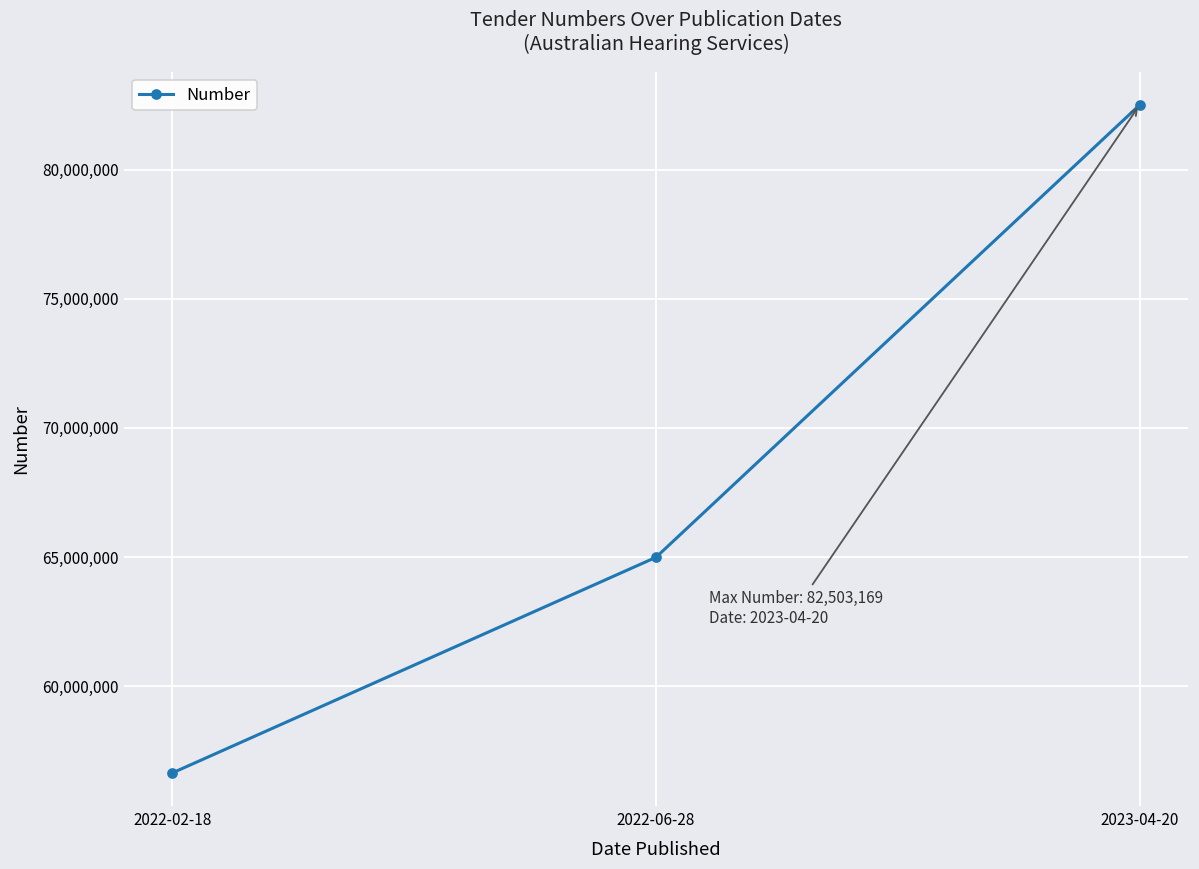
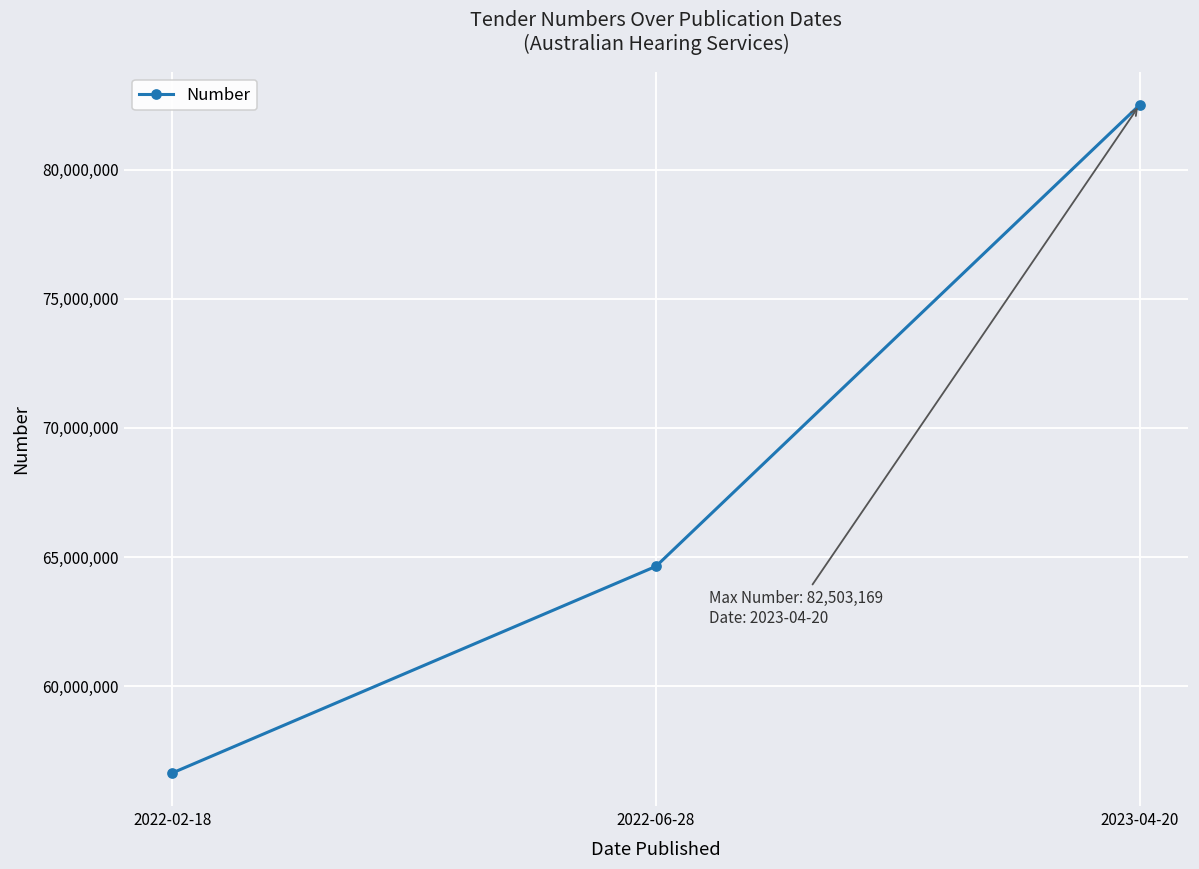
2022-06-28: 65,000,000 -> 64,600,000
